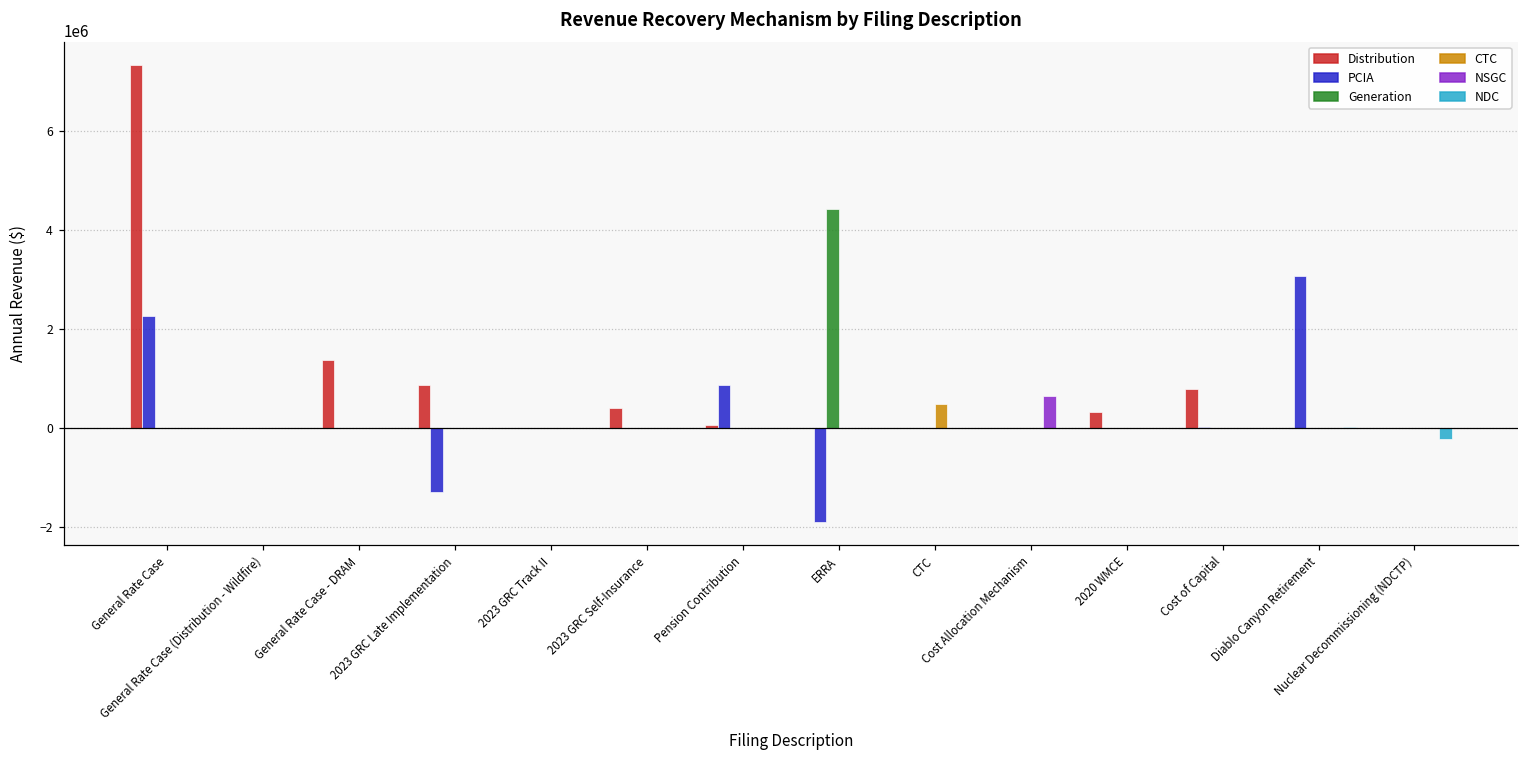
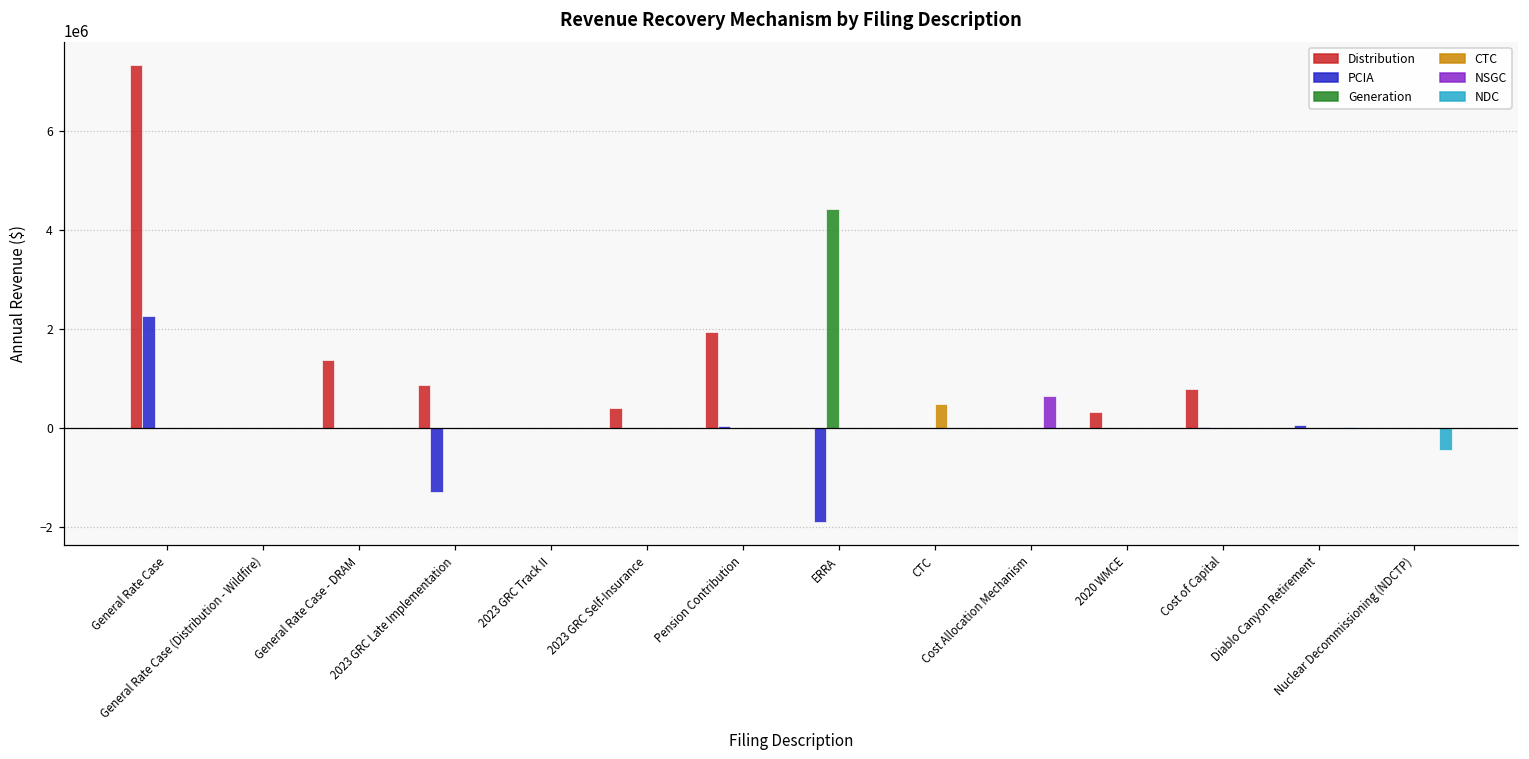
Distribution, Pension Contribution: 100000 -> 1900000
PCIA, Pension Contribution: 900000 -> 0
PCIA, Diablo Canyon Retirement: 3100000 -> 100000
NDC, Nuclear Decommissioning (NDCTP): -200000 -> -400000
